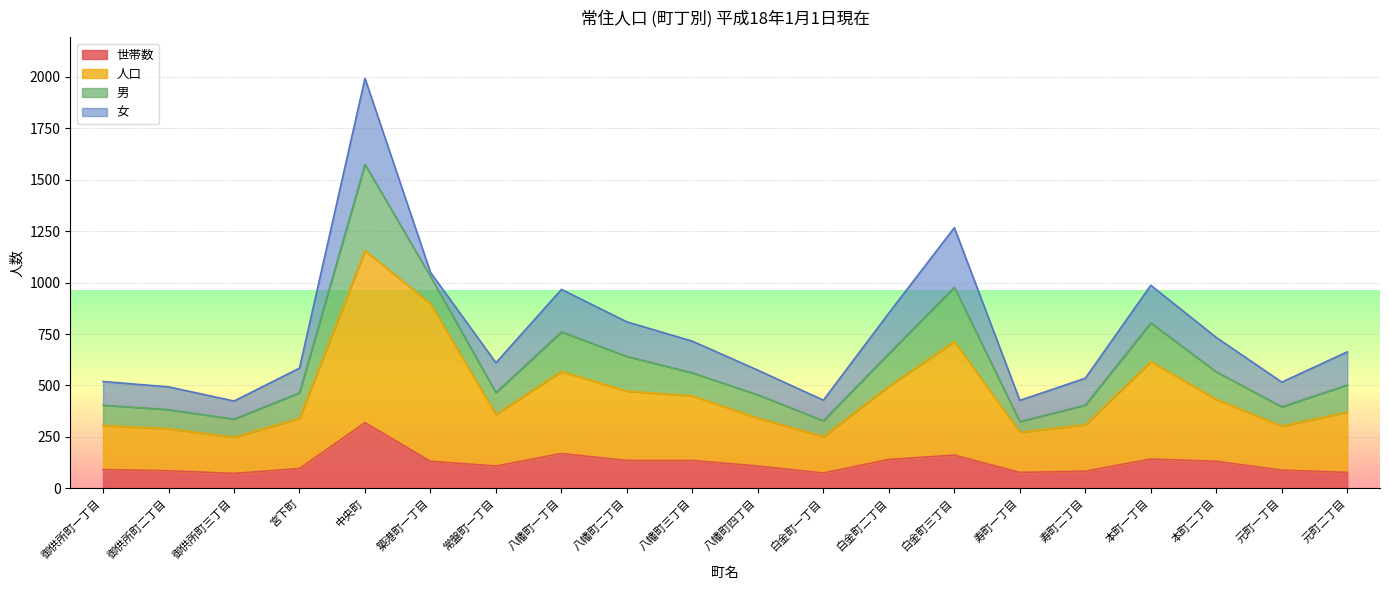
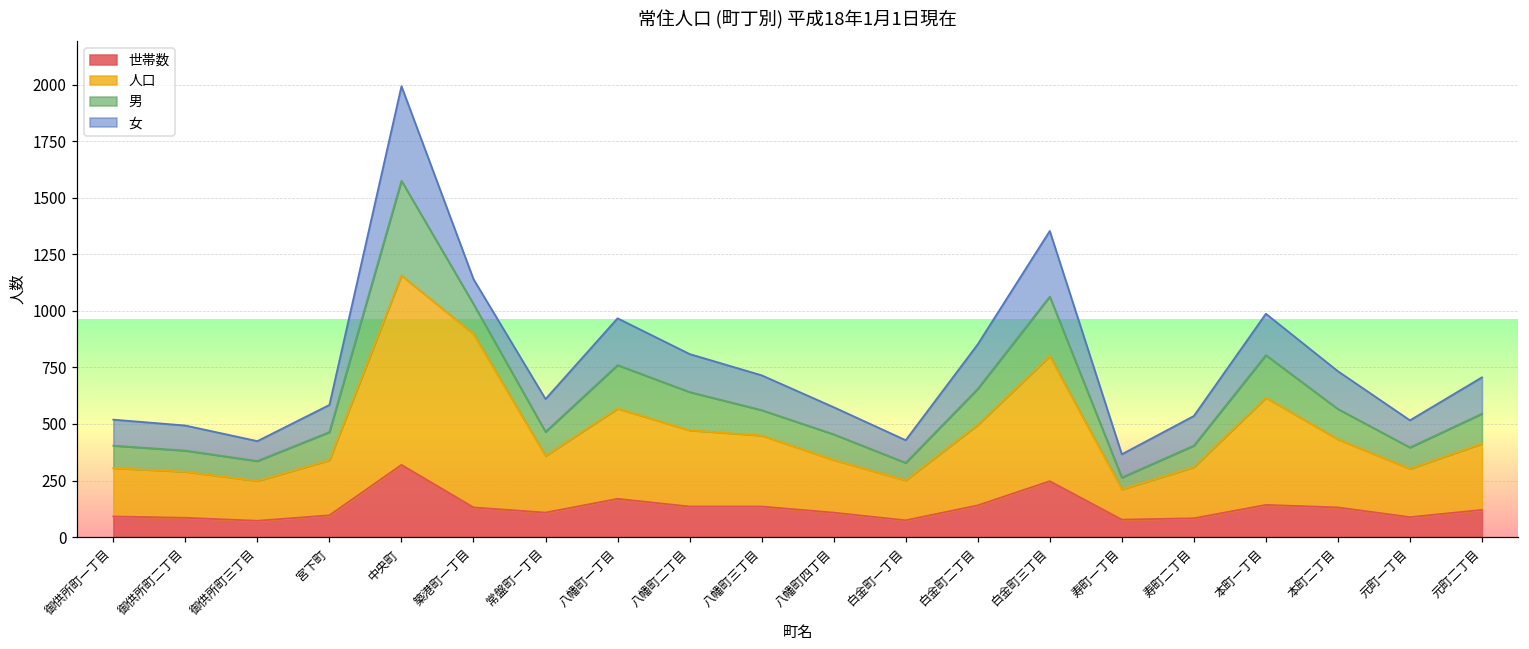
女, 築港町一丁目: 20 -> 110
世帯数, 白金町三丁目: 160 -> 250
人口, 寿町一丁目: 200 -> 130
世帯数, 元町二丁目: 80 -> 120
